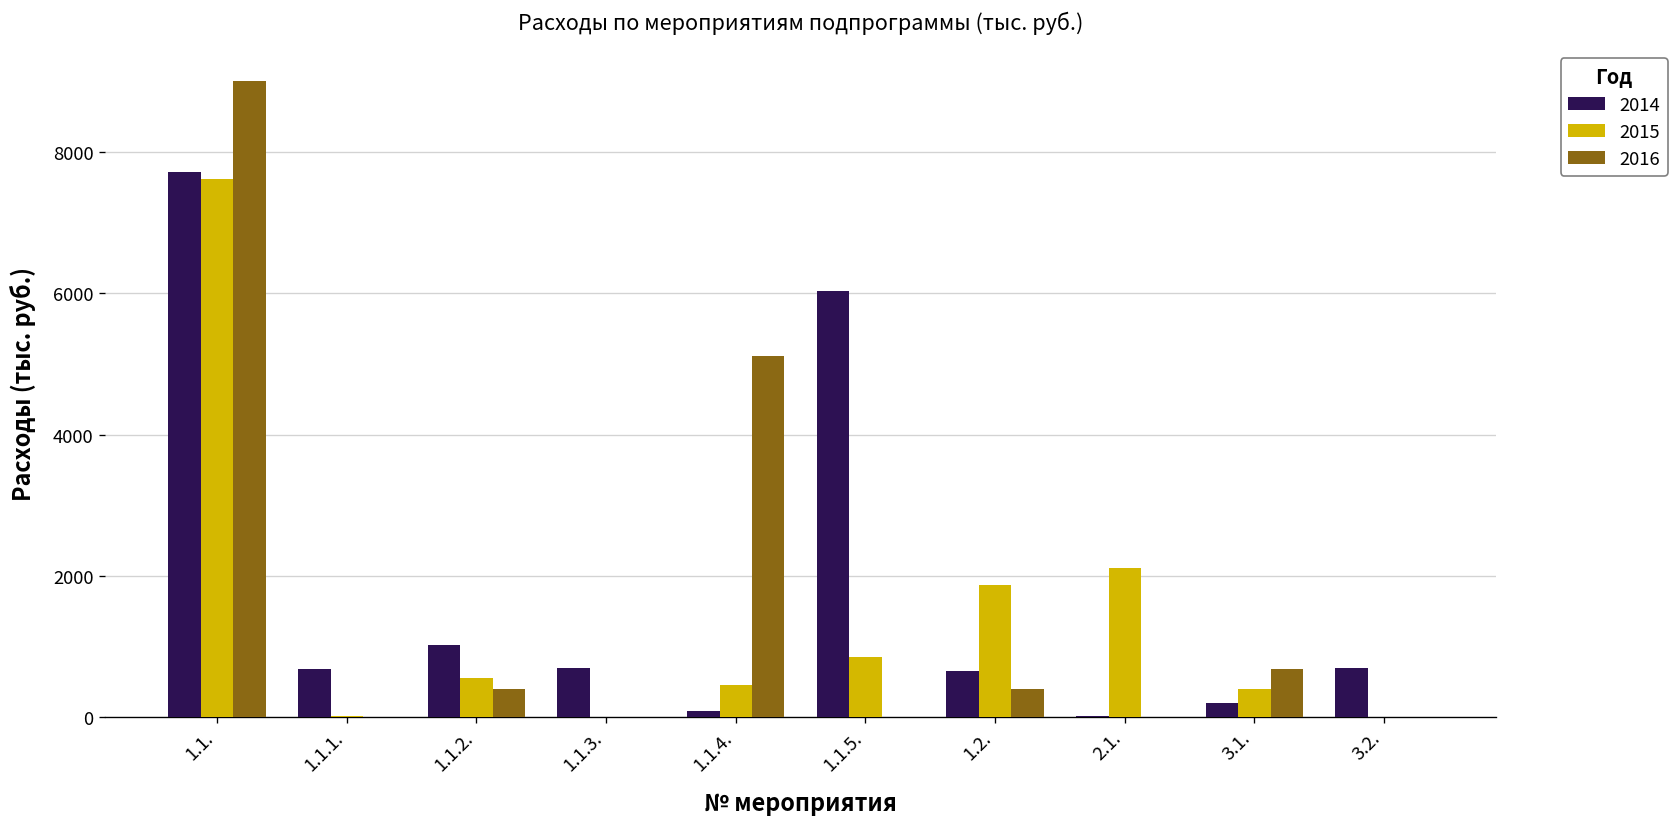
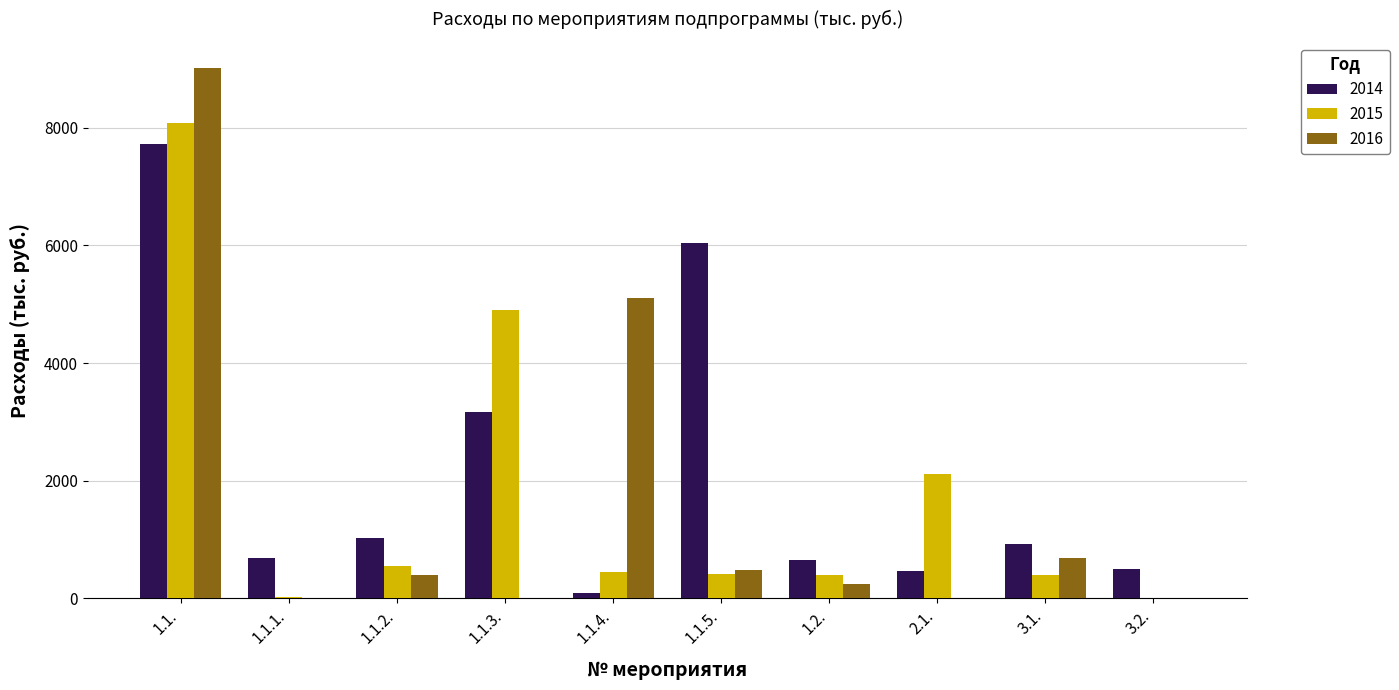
2015, 1.1.: 7600 -> 8100
2014, 1.1.3.: 700 -> 3200
2015, 1.1.3.: 0 -> 4900
2015, 1.1.5.: 900 -> 400
2016, 1.1.5.: 0 -> 500
2015, 1.2.: 1900 -> 400
2016, 1.2.: 400 -> 200
2014, 2.1.: 0 -> 500
2014, 3.1.: 200 -> 900
2014, 3.2.: 700 -> 500
